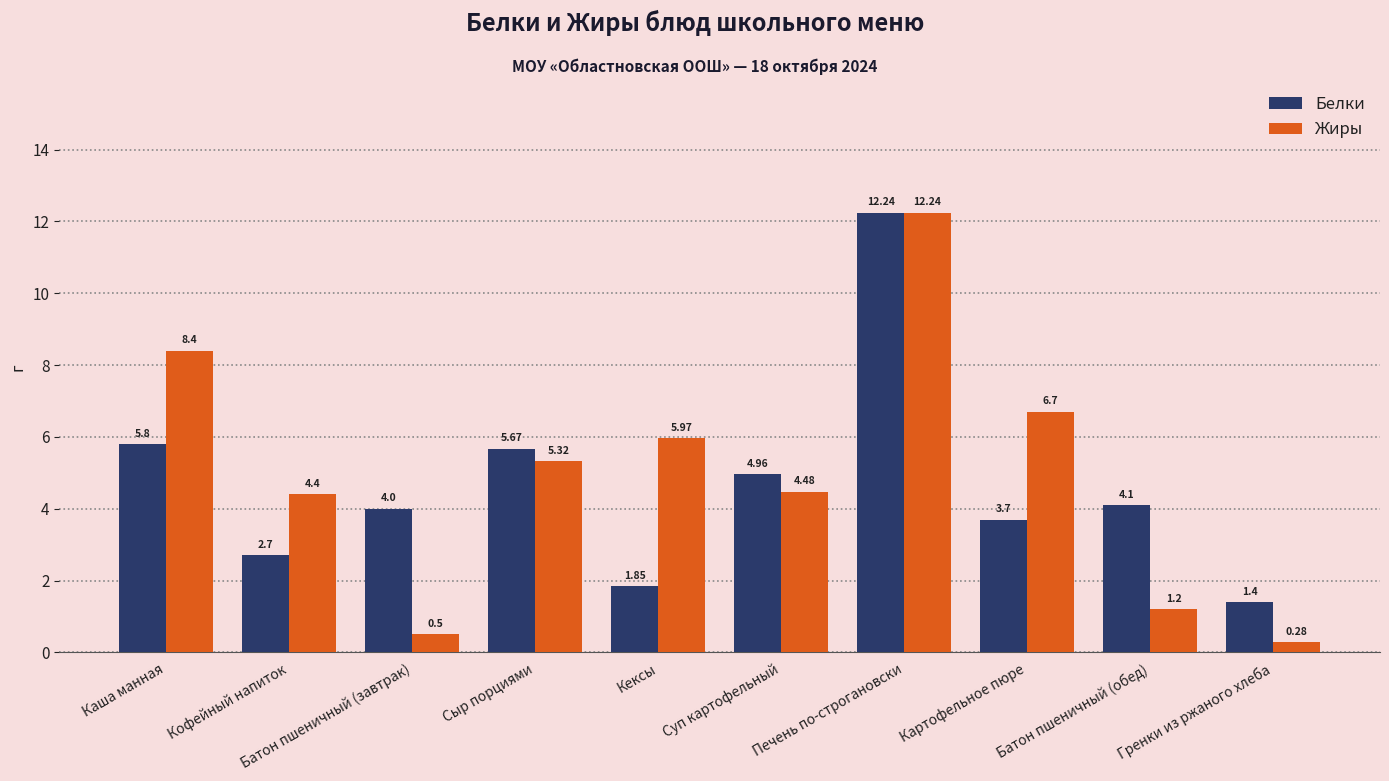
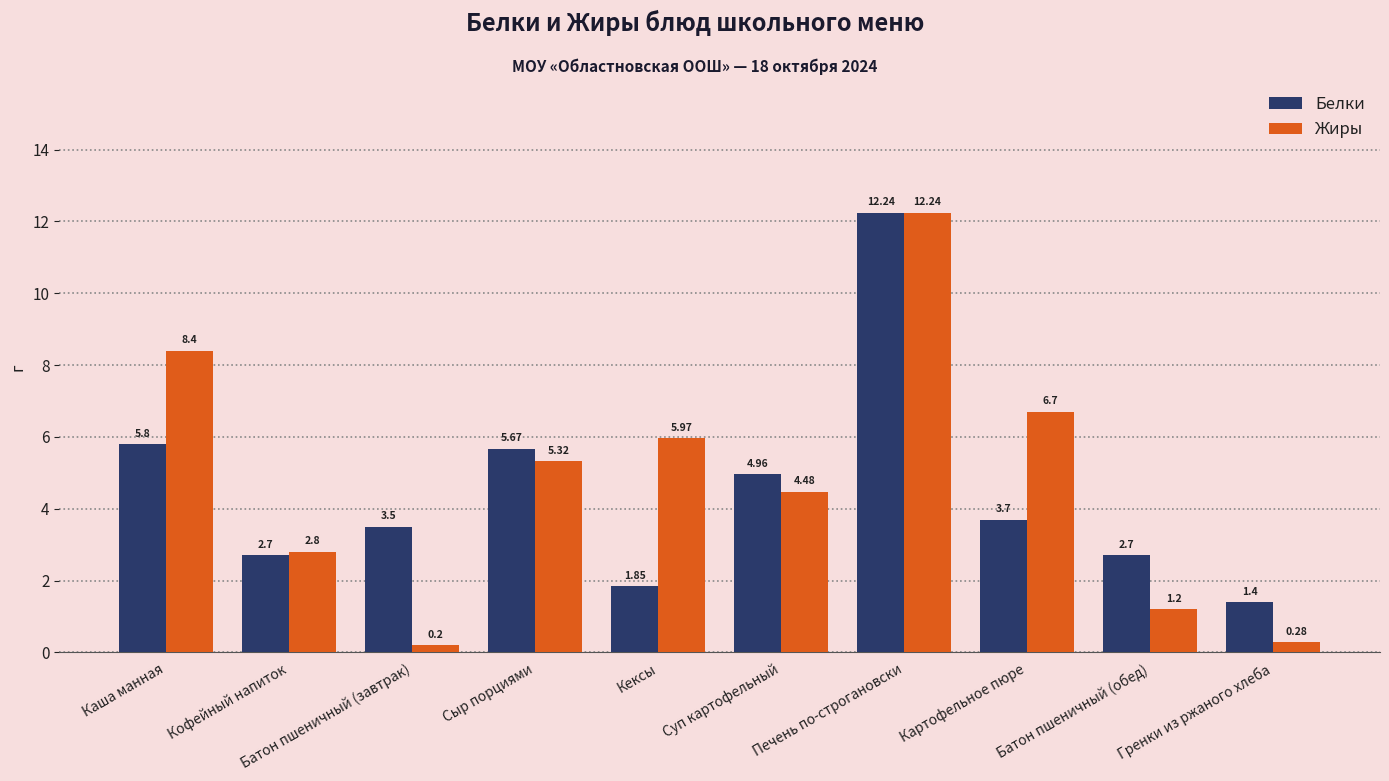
Жиры, Кофейный напиток: 4.4 -> 2.8
Белки, Батон пшеничный (завтрак): 4.0 -> 3.5
Жиры, Батон пшеничный (завтрак): 0.5 -> 0.2
Белки, Батон пшеничный (обед): 4.1 -> 2.7
